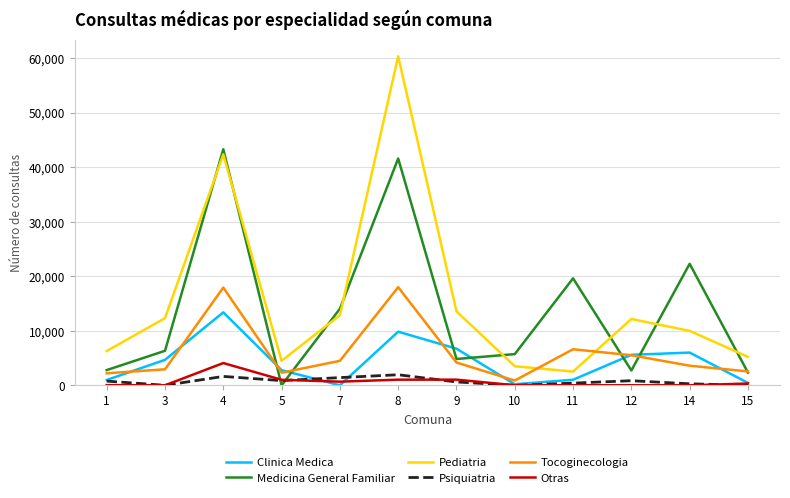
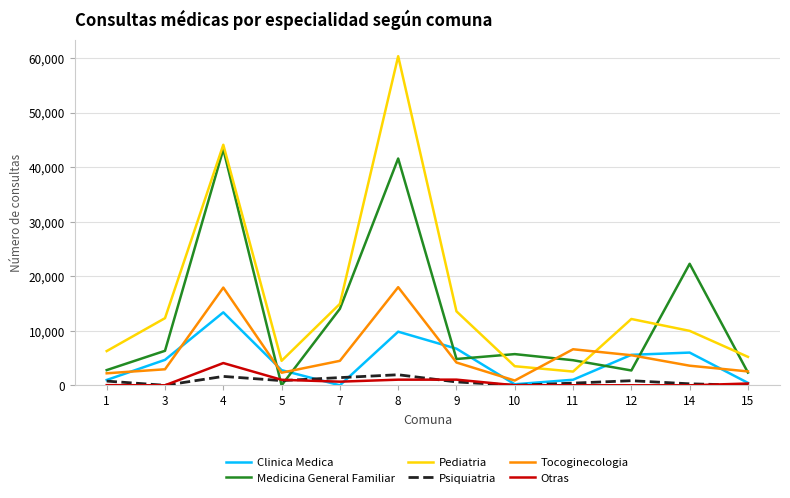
Pediatria, 4: 42,000 -> 44,000
Pediatria, 7: 13,000 -> 15,000
Medicina General Familiar, 11: 20,000 -> 5,000
